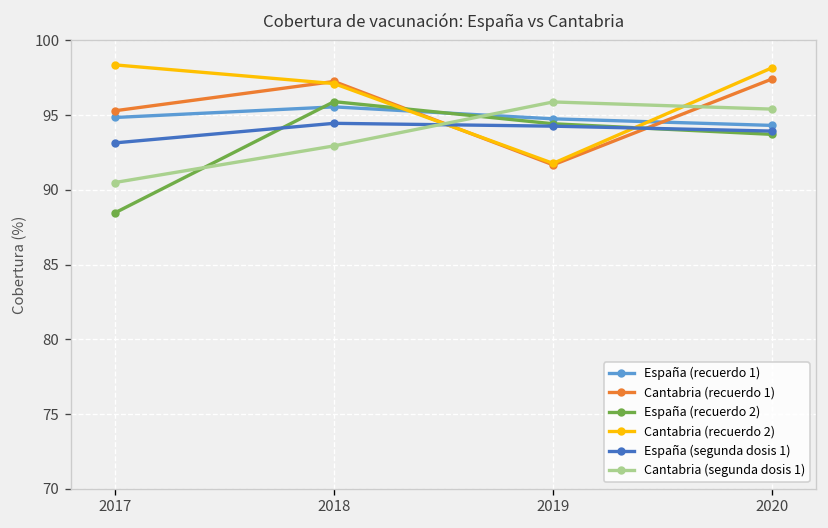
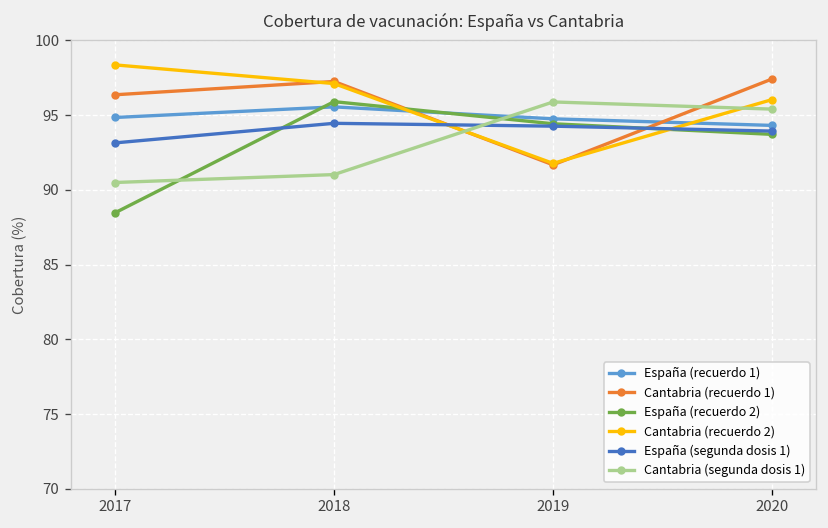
Cantabria (recuerdo 1), 2017: 95.3 -> 96.4
Cantabria (segunda dosis 1), 2018: 92.9 -> 91.0
Cantabria (recuerdo 2), 2020: 98.2 -> 96.0
